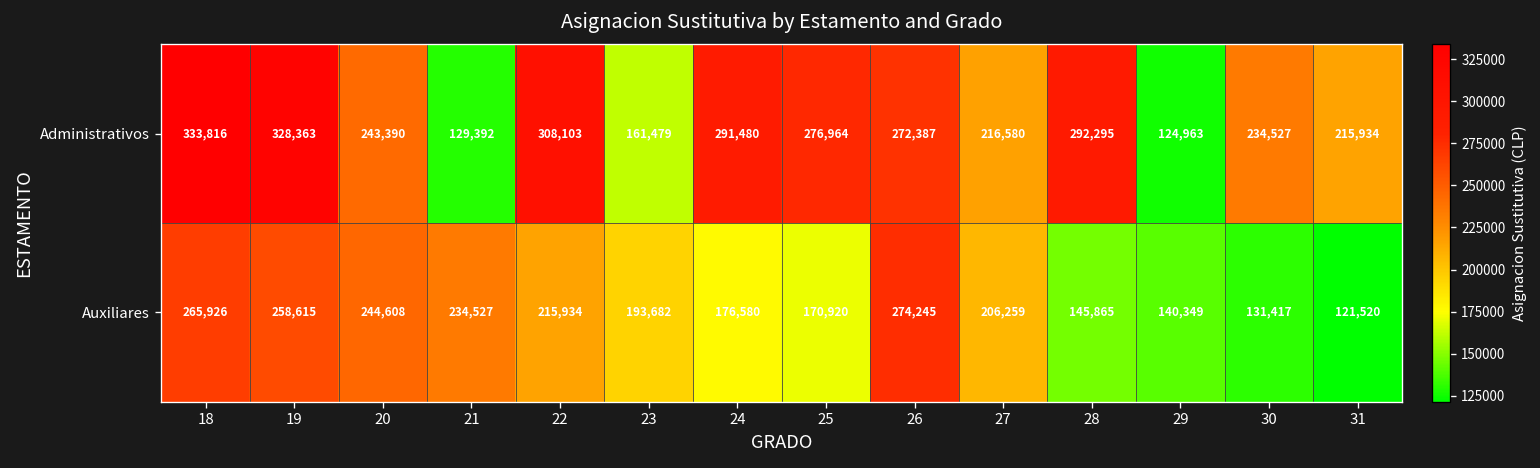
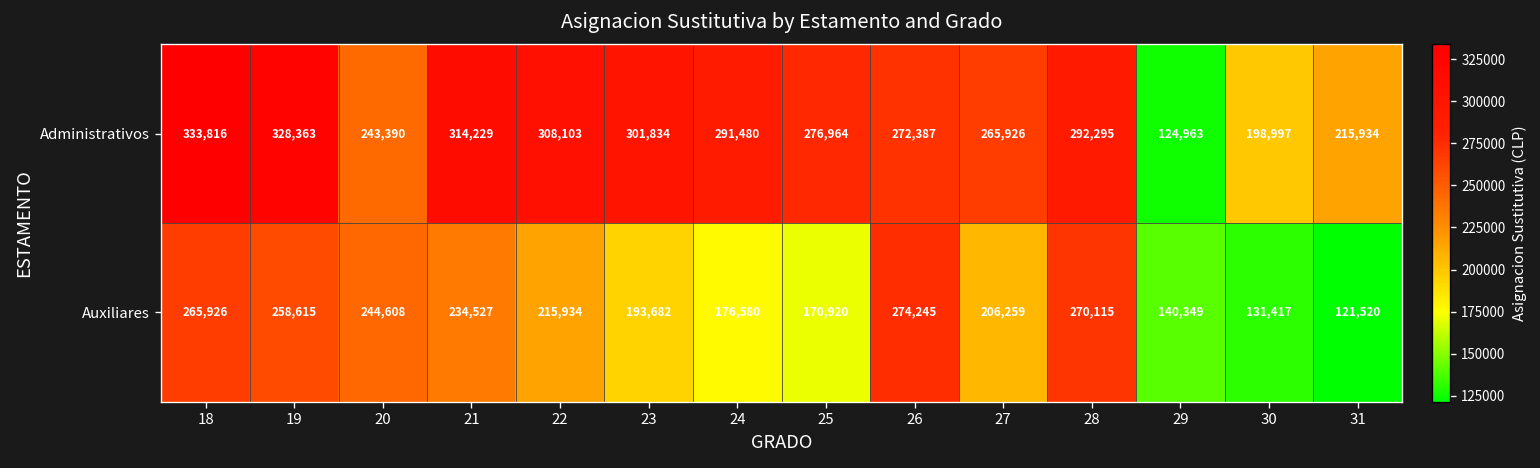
Administrativos, 21: 129,392 -> 314,229
Administrativos, 23: 161,479 -> 301,834
Administrativos, 27: 216,580 -> 265,926
Administrativos, 30: 234,527 -> 198,997
Auxiliares, 28: 145,865 -> 270,115
